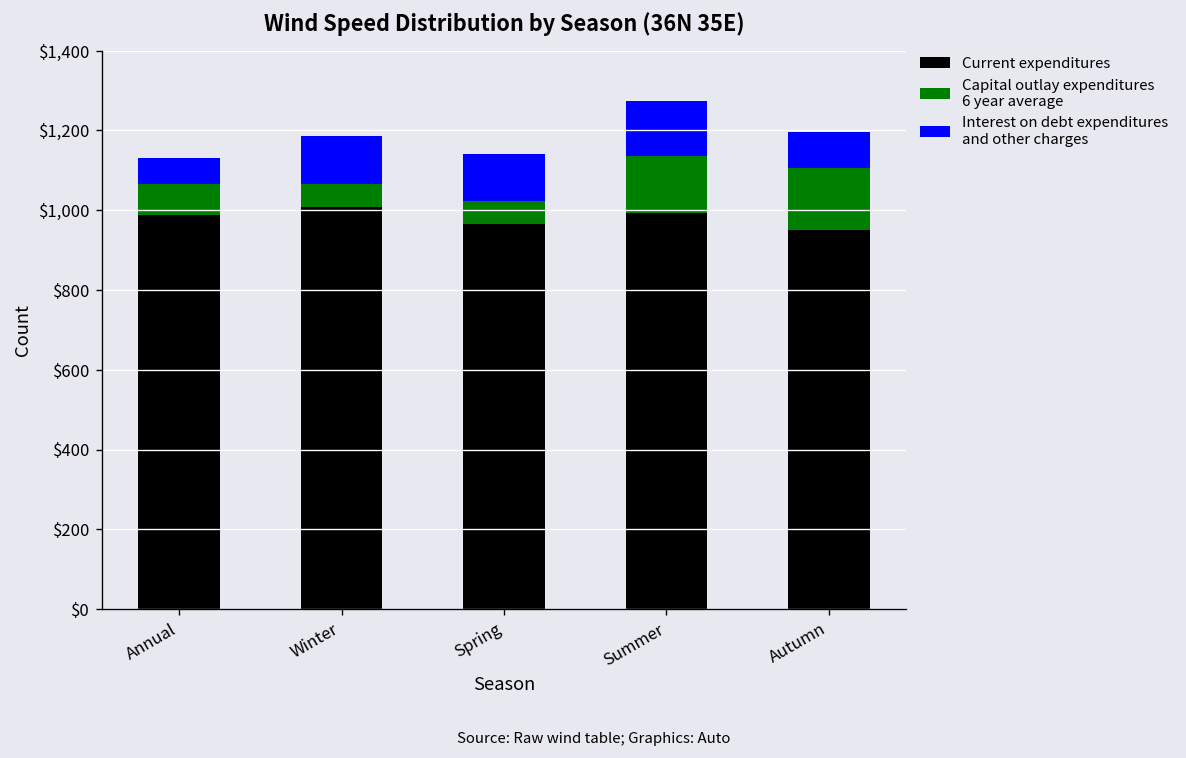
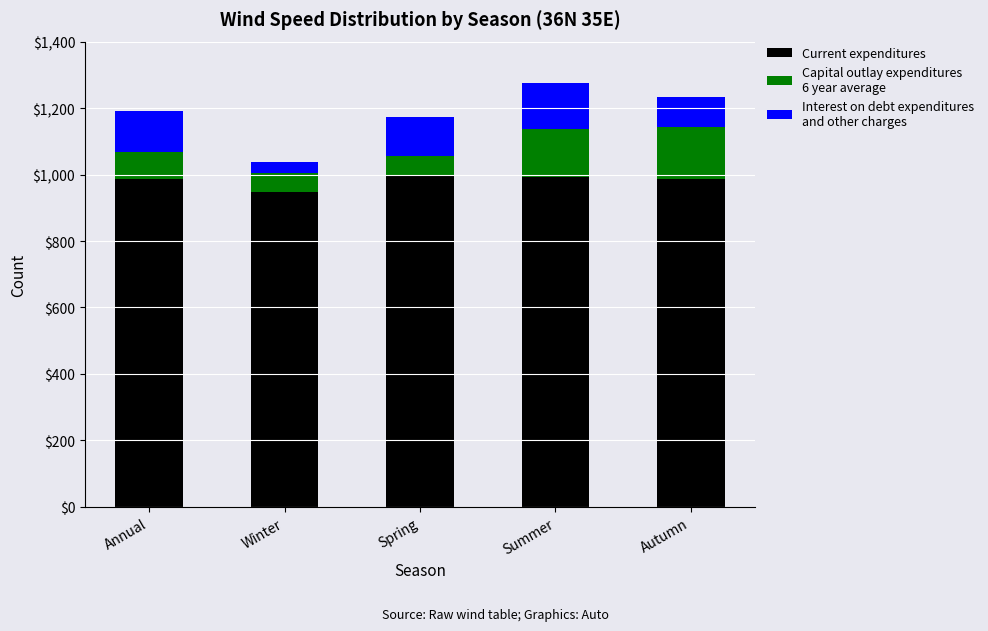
Interest on debt expenditures and other charges, Annual: $60 -> $130
Current expenditures, Winter: $1,010 -> $950
Interest on debt expenditures and other charges, Winter: $120 -> $40
Current expenditures, Spring: $970 -> $1,000
Current expenditures, Autumn: $950 -> $990
